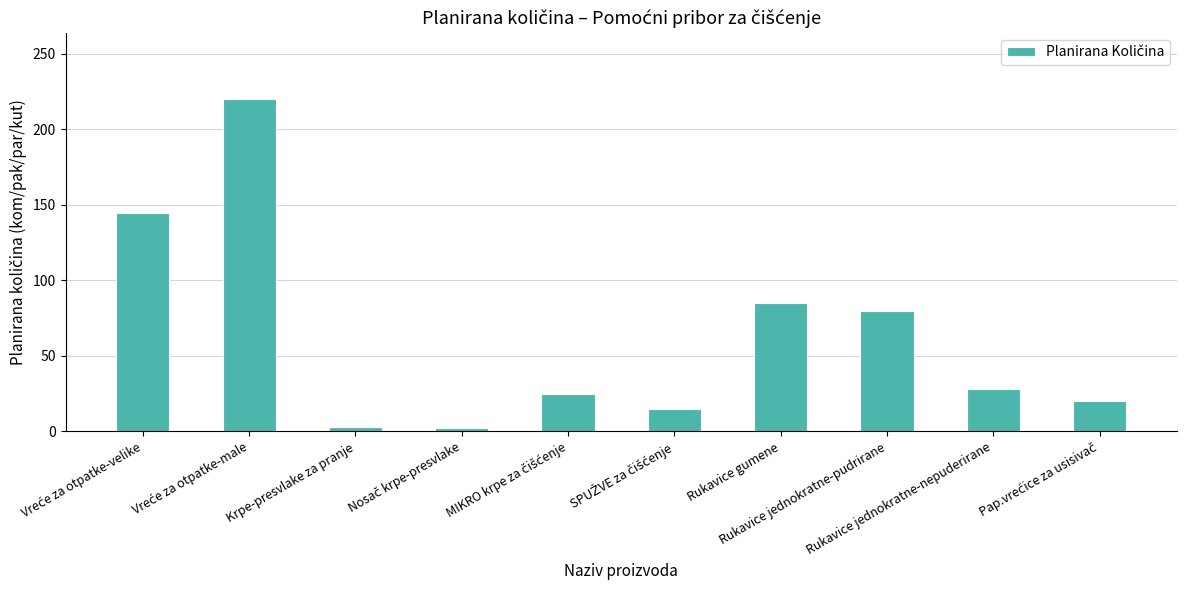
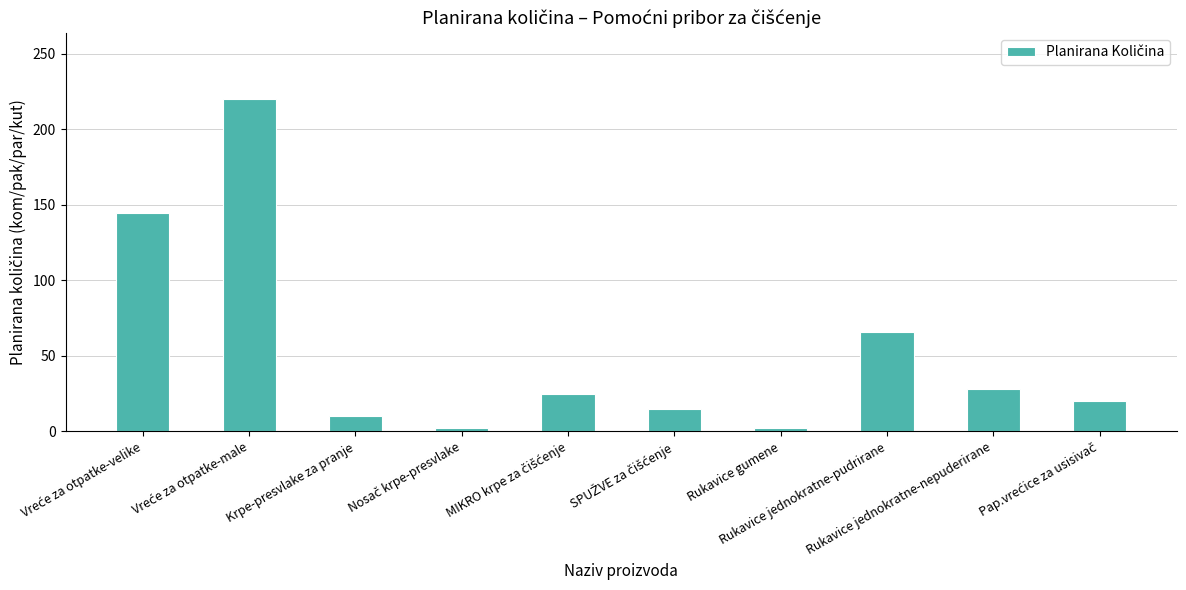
Krpe-presvlake za pranje: 3 -> 10
Rukavice gumene: 85 -> 2
Rukavice jednokratne-pudrirane: 80 -> 66
